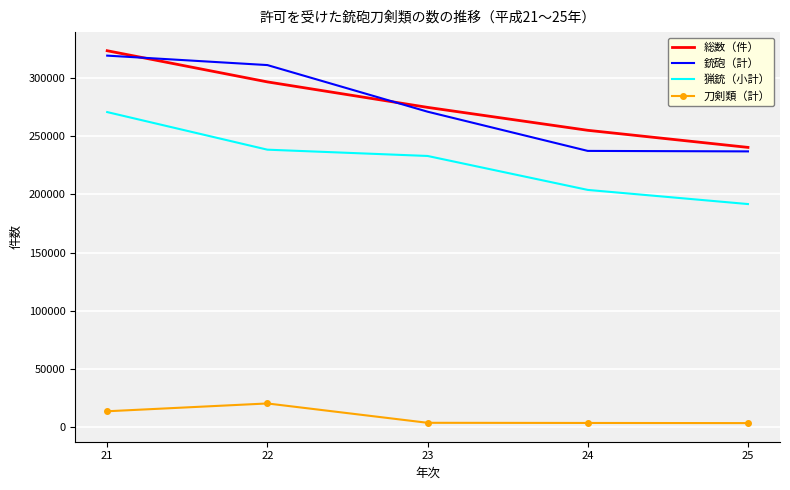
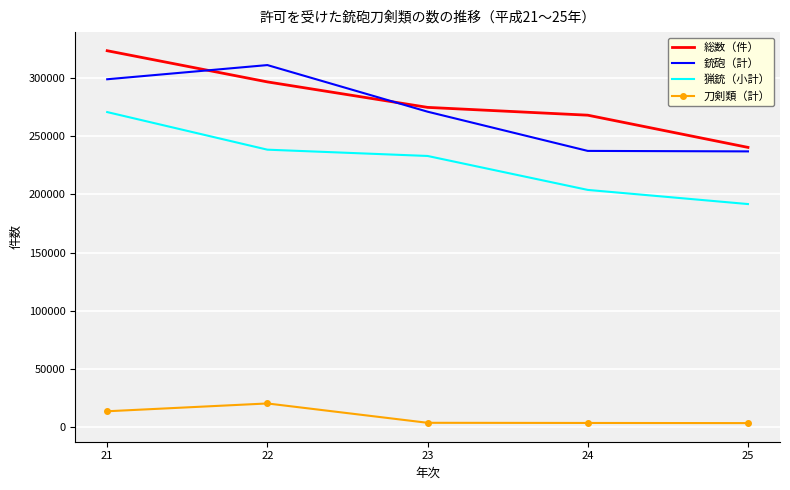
銃砲（計）, 21: 319000 -> 299000
総数（件）, 24: 255000 -> 268000
